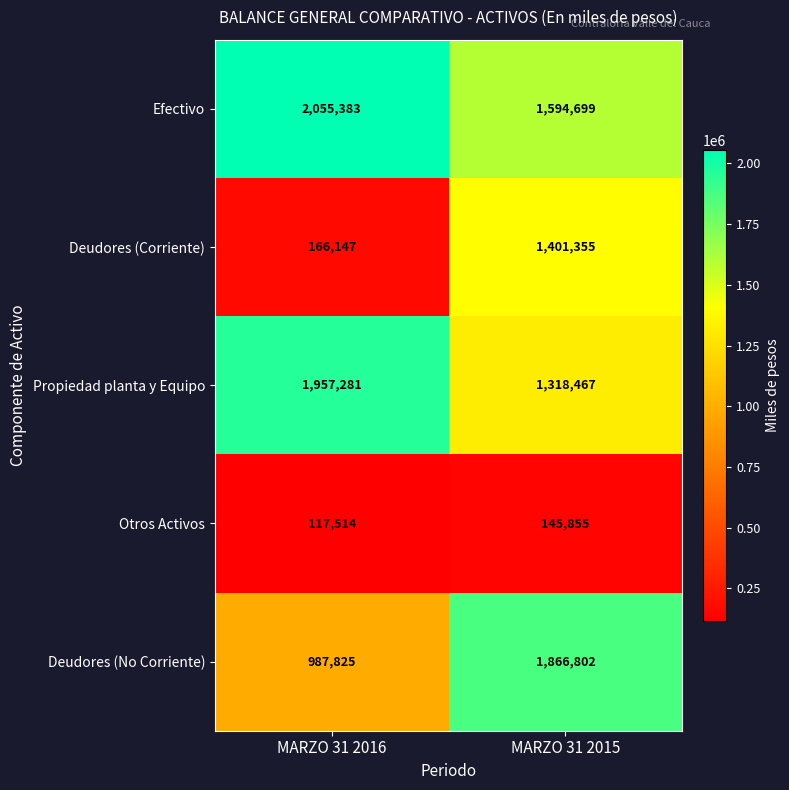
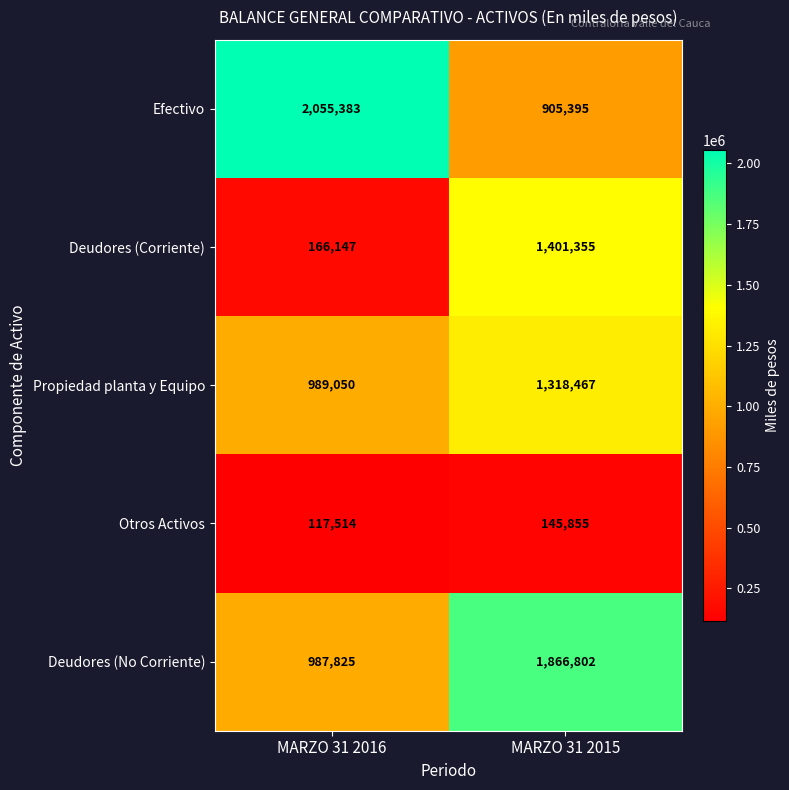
Efectivo, MARZO 31 2015: 1,594,699 -> 905,395
Propiedad planta y Equipo, MARZO 31 2016: 1,957,281 -> 989,050
